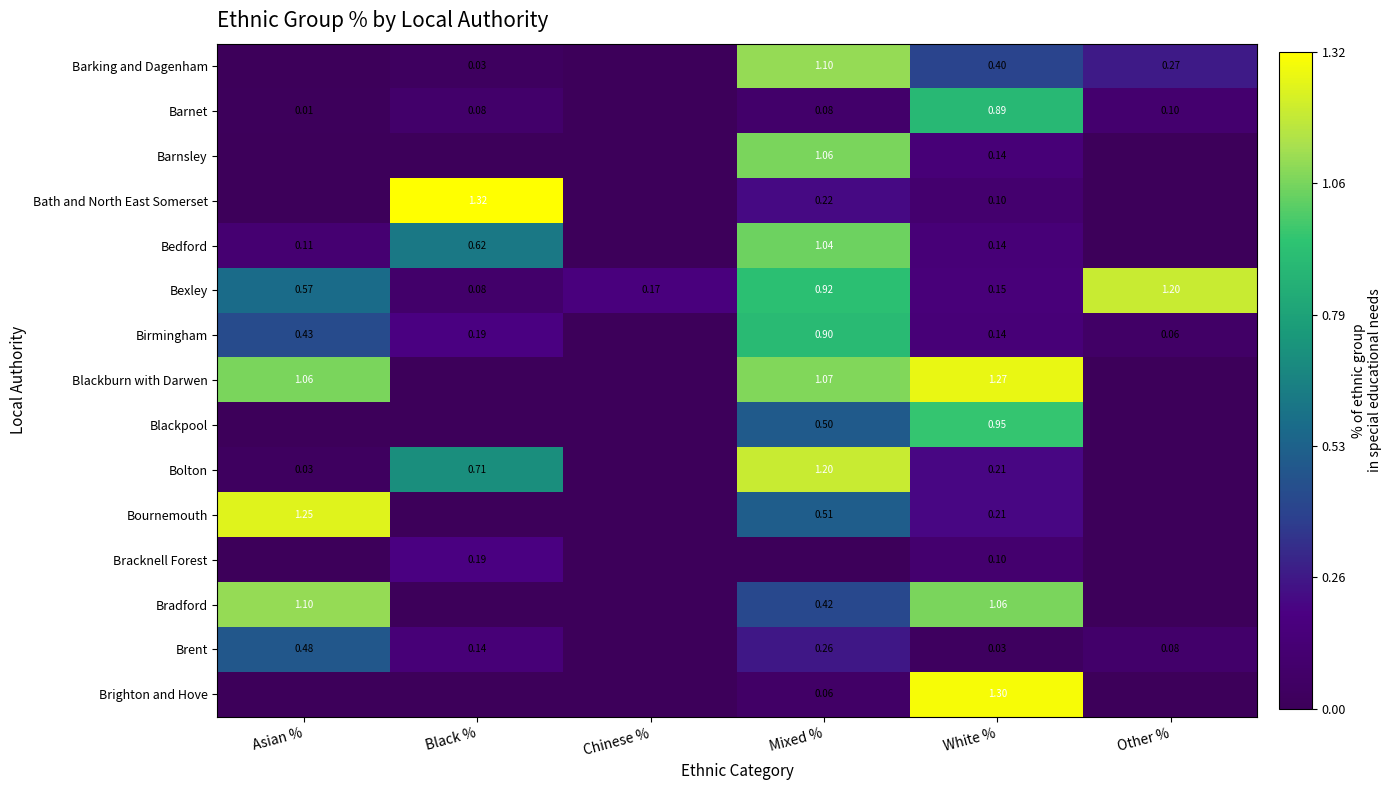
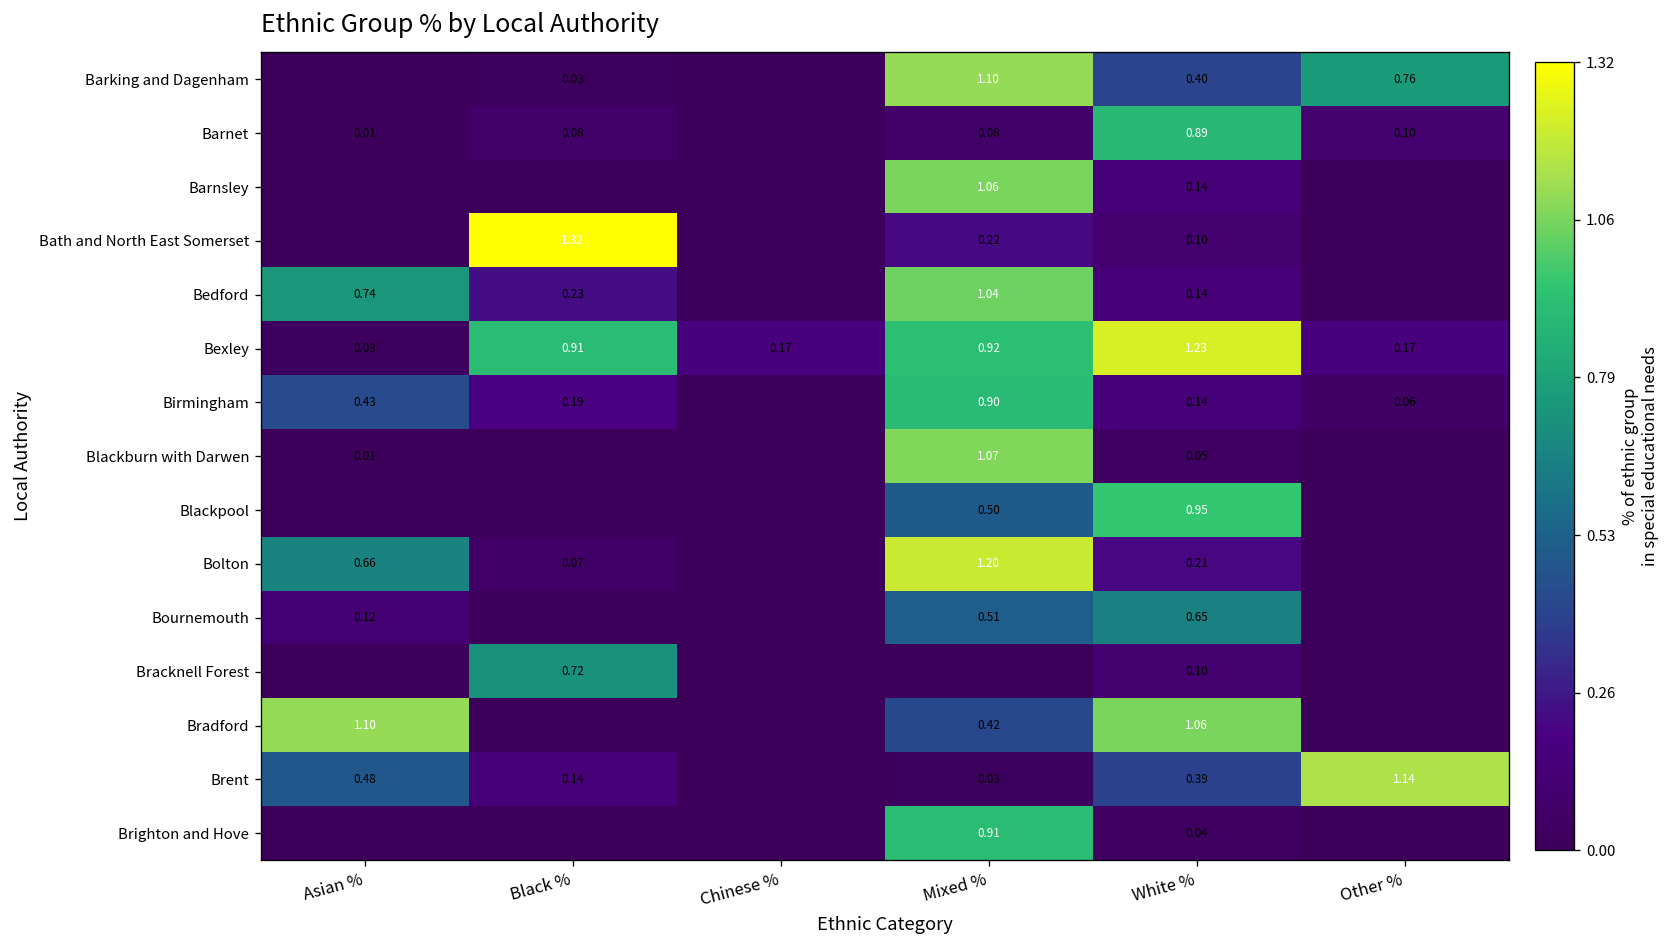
Barking and Dagenham, Other %: 0.27 -> 0.76
Bedford, Asian %: 0.11 -> 0.74
Bedford, Black %: 0.62 -> 0.23
Bexley, Asian %: 0.57 -> 0.03
Bexley, Black %: 0.08 -> 0.91
Bexley, White %: 0.15 -> 1.23
Bexley, Other %: 1.20 -> 0.17
Blackburn with Darwen, Asian %: 1.06 -> 0.01
Blackburn with Darwen, White %: 1.27 -> 0.05
Bolton, Asian %: 0.03 -> 0.66
Bolton, Black %: 0.71 -> 0.07
Bournemouth, Asian %: 1.25 -> 0.12
Bournemouth, White %: 0.21 -> 0.65
Bracknell Forest, Black %: 0.19 -> 0.72
Brent, Mixed %: 0.26 -> 0.03
Brent, White %: 0.03 -> 0.39
Brent, Other %: 0.08 -> 1.14
Brighton and Hove, Mixed %: 0.06 -> 0.91
Brighton and Hove, White %: 1.30 -> 0.04
